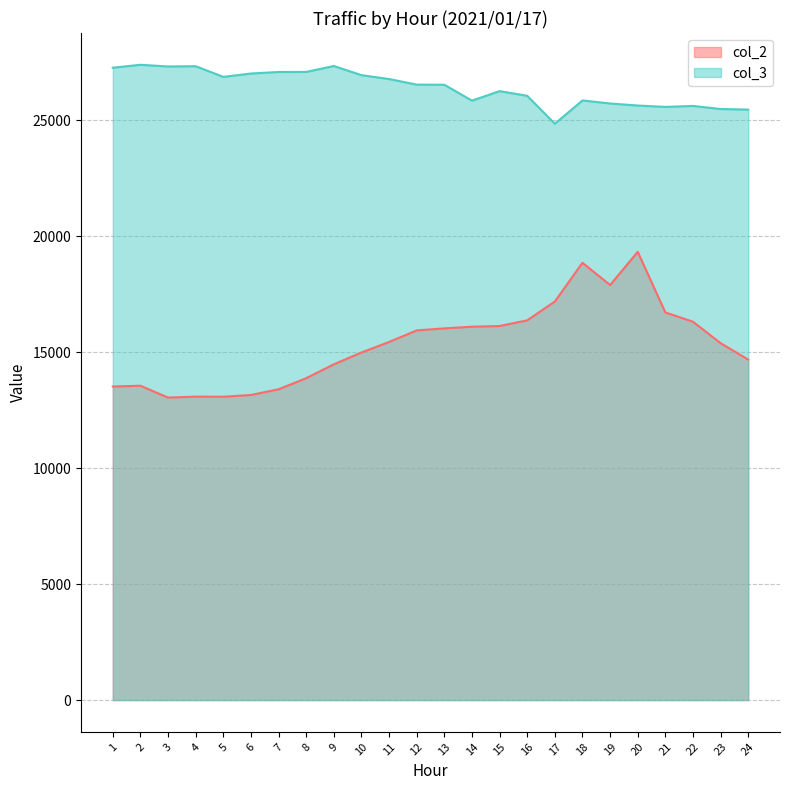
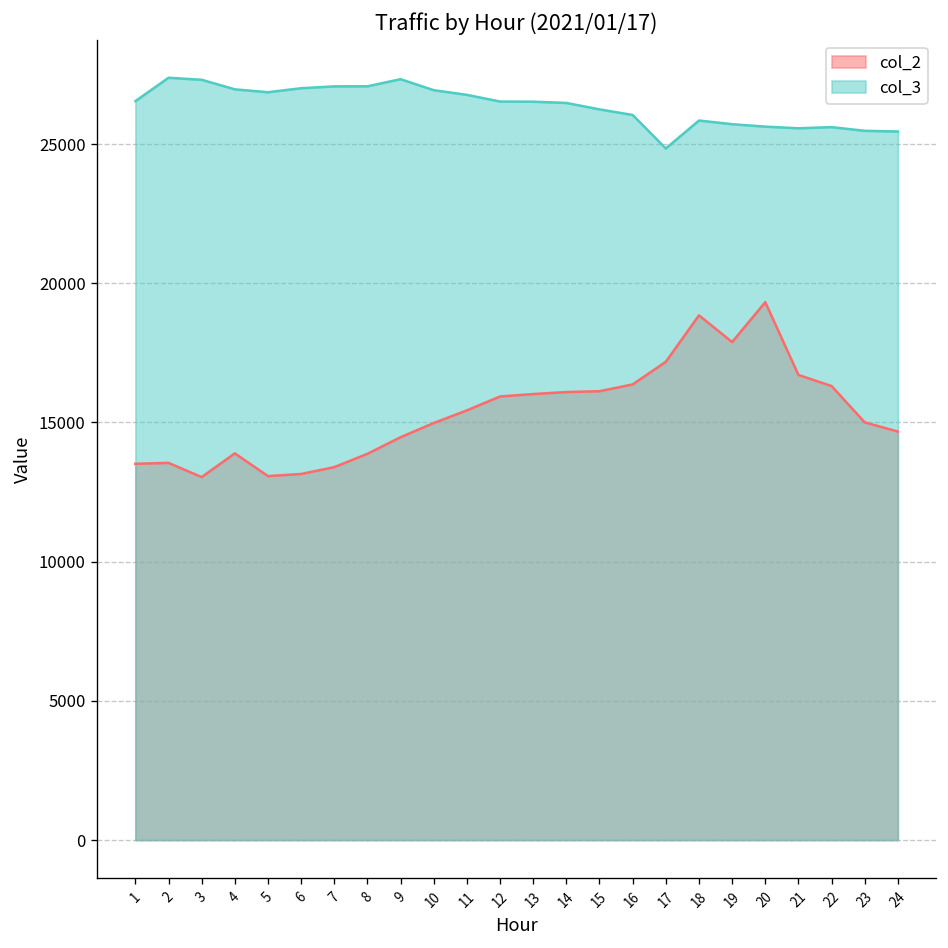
col_3, 1: 27300 -> 26500
col_2, 4: 13100 -> 13900
col_3, 4: 27300 -> 27000
col_3, 14: 25800 -> 26500
col_2, 23: 15400 -> 15000
